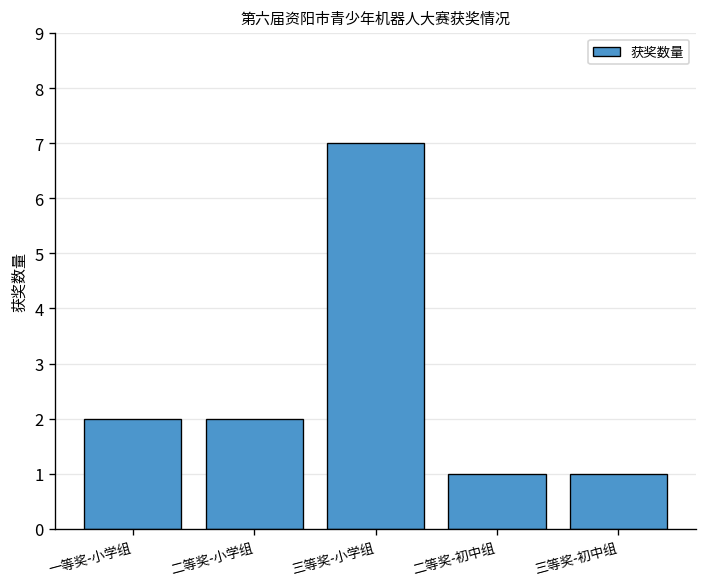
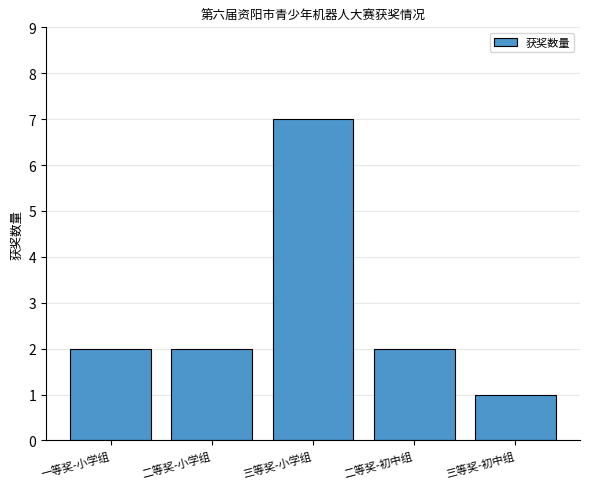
二等奖-初中组: 1 -> 2
